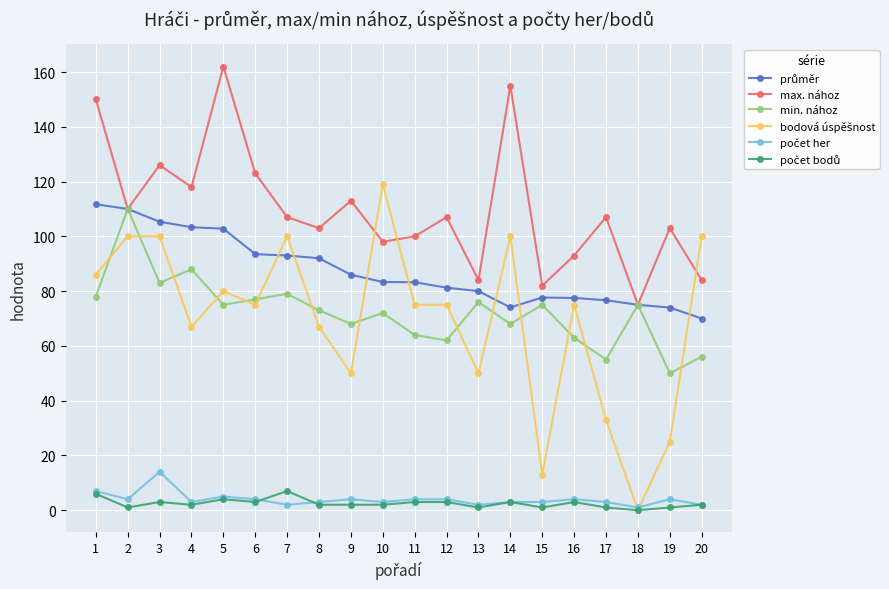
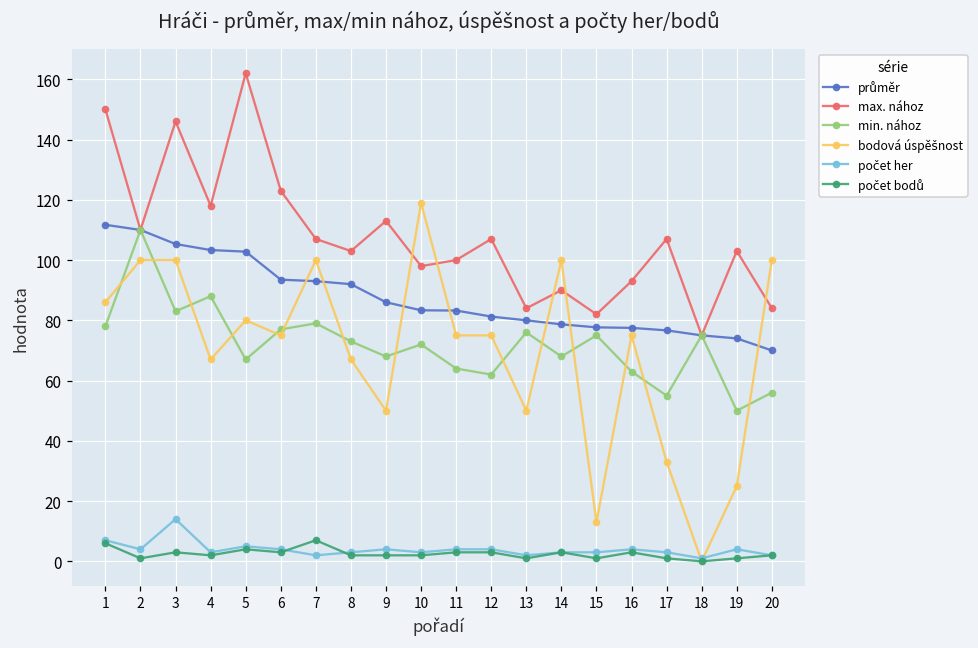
max. nához, 3: 126 -> 146
min. nához, 5: 75 -> 67
průměr, 14: 74 -> 79
max. nához, 14: 155 -> 90
